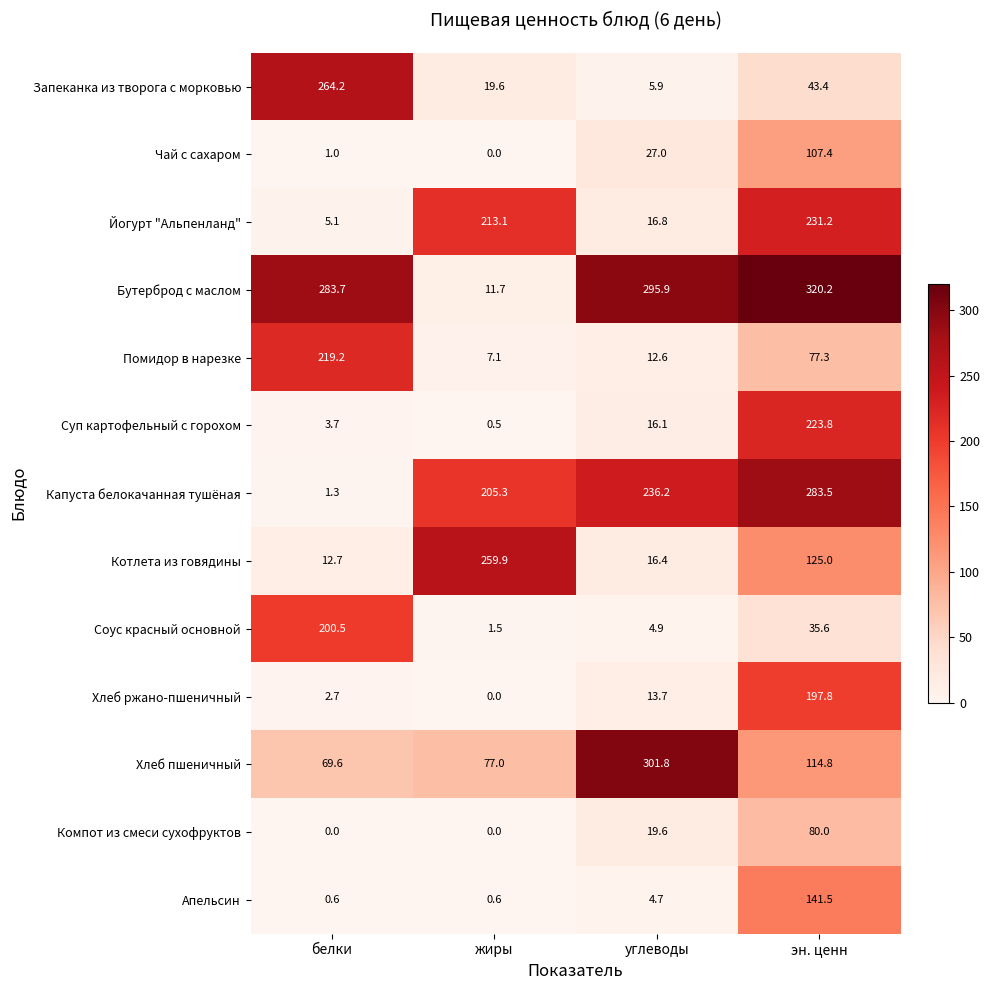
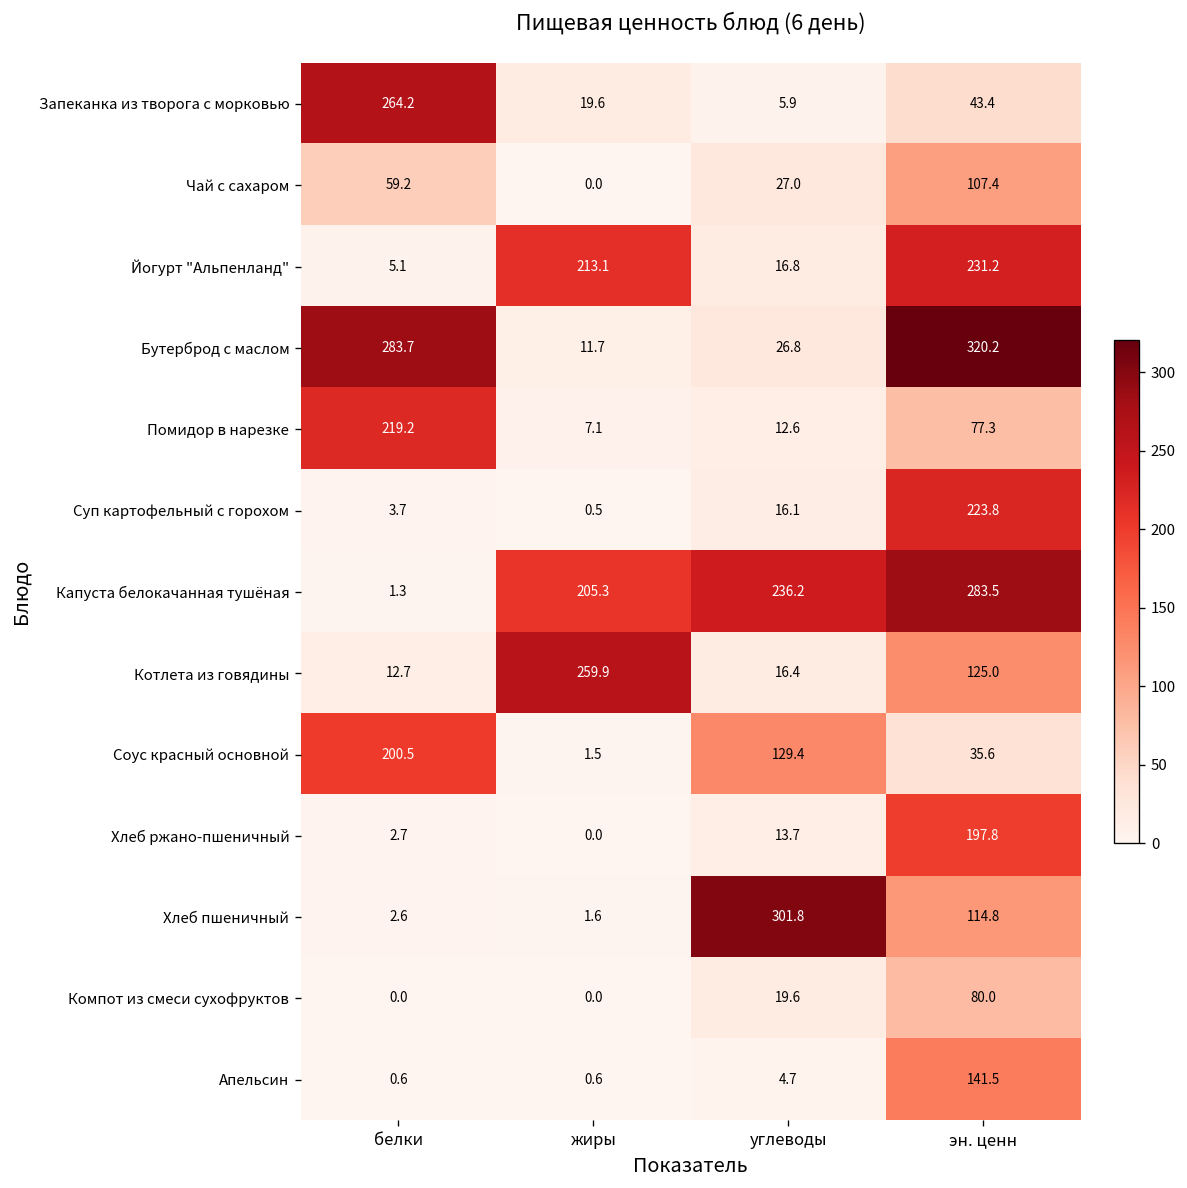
Чай с сахаром, белки: 1.0 -> 59.2
Бутерброд с маслом, углеводы: 295.9 -> 26.8
Соус красный основной, углеводы: 4.9 -> 129.4
Хлеб пшеничный, белки: 69.6 -> 2.6
Хлеб пшеничный, жиры: 77.0 -> 1.6
